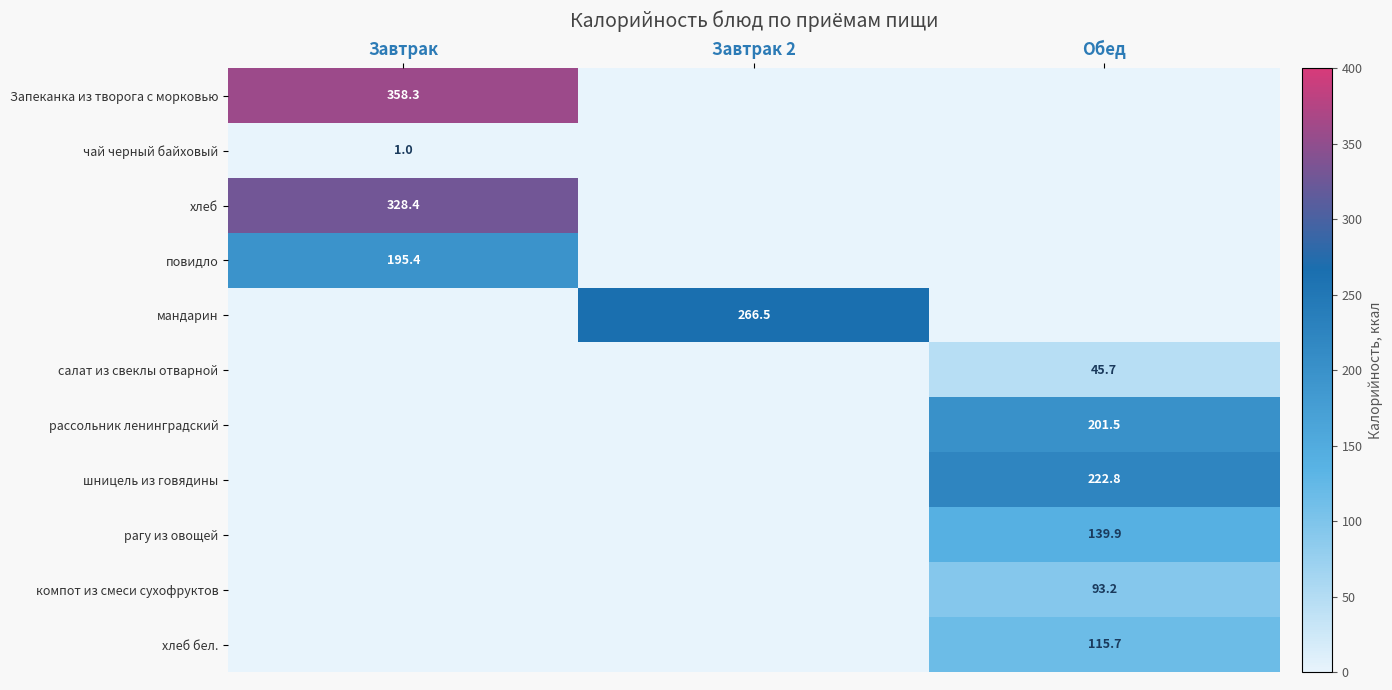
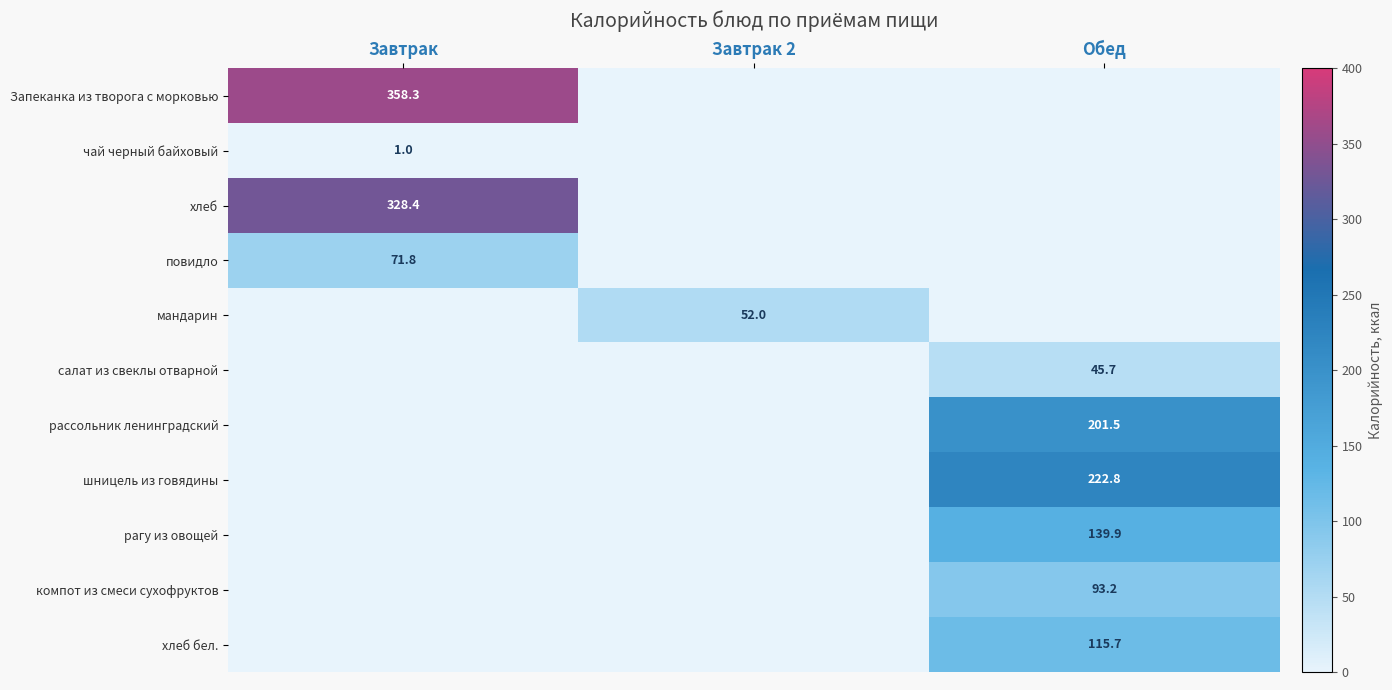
повидло, Завтрак: 195.4 -> 71.8
мандарин, Завтрак 2: 266.5 -> 52.0
